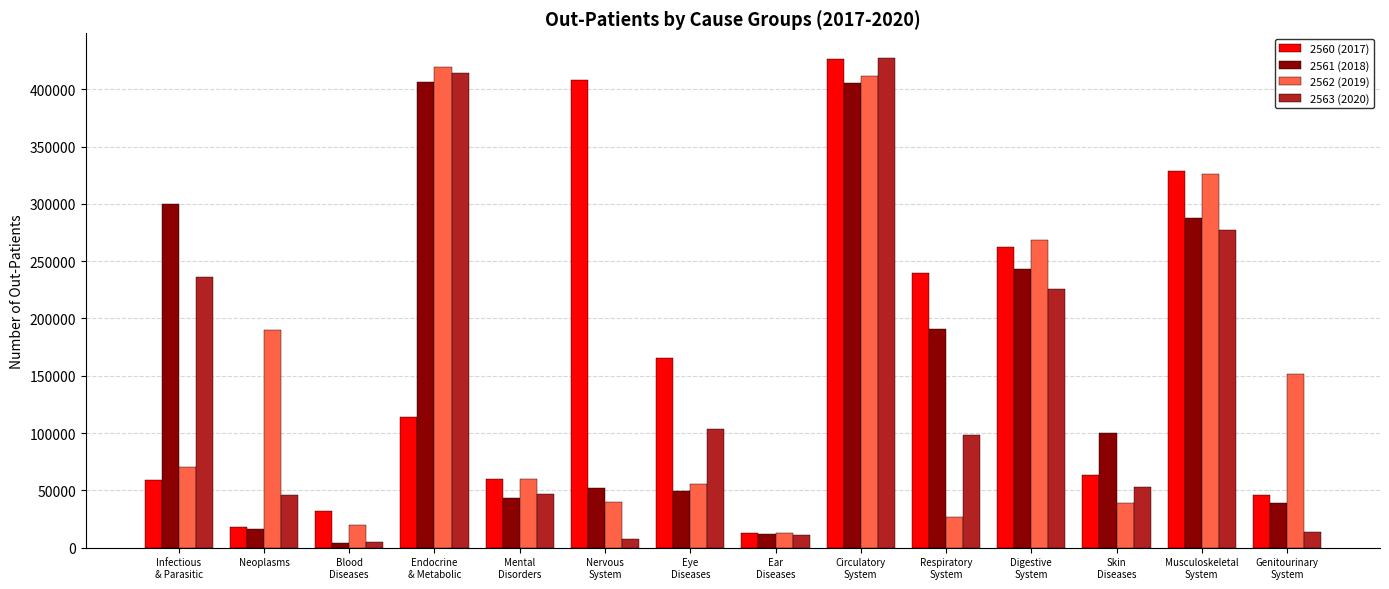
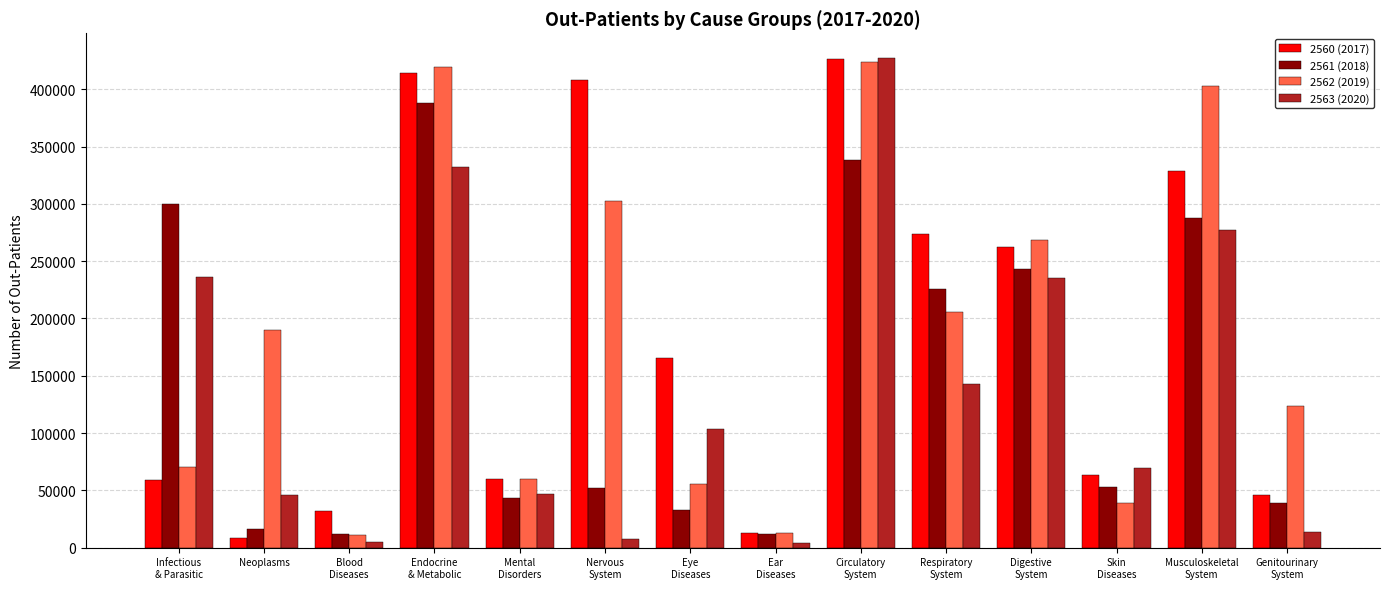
2560 (2017), Neoplasms: 18000 -> 8000
2561 (2018), Blood Diseases: 4000 -> 12000
2562 (2019), Blood Diseases: 20000 -> 11000
2560 (2017), Endocrine & Metabolic: 114000 -> 414000
2561 (2018), Endocrine & Metabolic: 406000 -> 388000
2563 (2020), Endocrine & Metabolic: 414000 -> 332000
2562 (2019), Nervous System: 40000 -> 303000
2561 (2018), Eye Diseases: 49000 -> 33000
2563 (2020), Ear Diseases: 11000 -> 4000
2561 (2018), Circulatory System: 405000 -> 338000
2562 (2019), Circulatory System: 411000 -> 424000
2560 (2017), Respiratory System: 239000 -> 274000
2561 (2018), Respiratory System: 191000 -> 226000
2562 (2019), Respiratory System: 27000 -> 206000
2563 (2020), Respiratory System: 98000 -> 143000
2563 (2020), Digestive System: 226000 -> 235000
2561 (2018), Skin Diseases: 100000 -> 53000
2563 (2020), Skin Diseases: 53000 -> 69000
2562 (2019), Musculoskeletal System: 326000 -> 403000
2562 (2019), Genitourinary System: 151000 -> 123000
